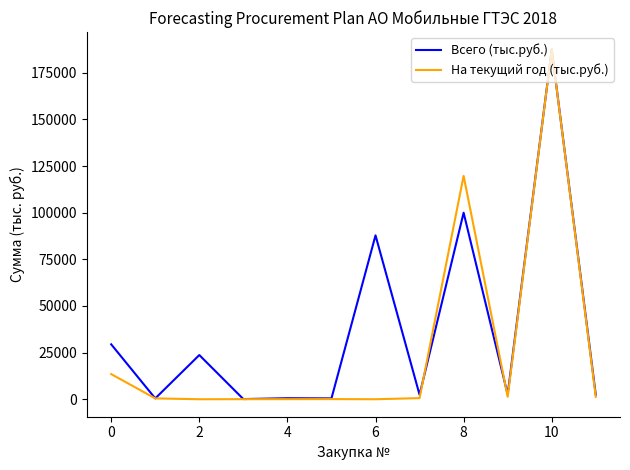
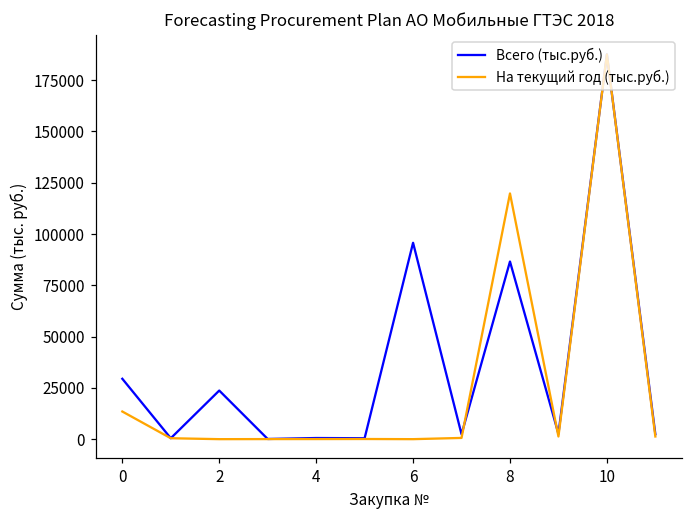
Всего (тыс.руб.), 6: 88000 -> 96000
Всего (тыс.руб.), 8: 100000 -> 87000
